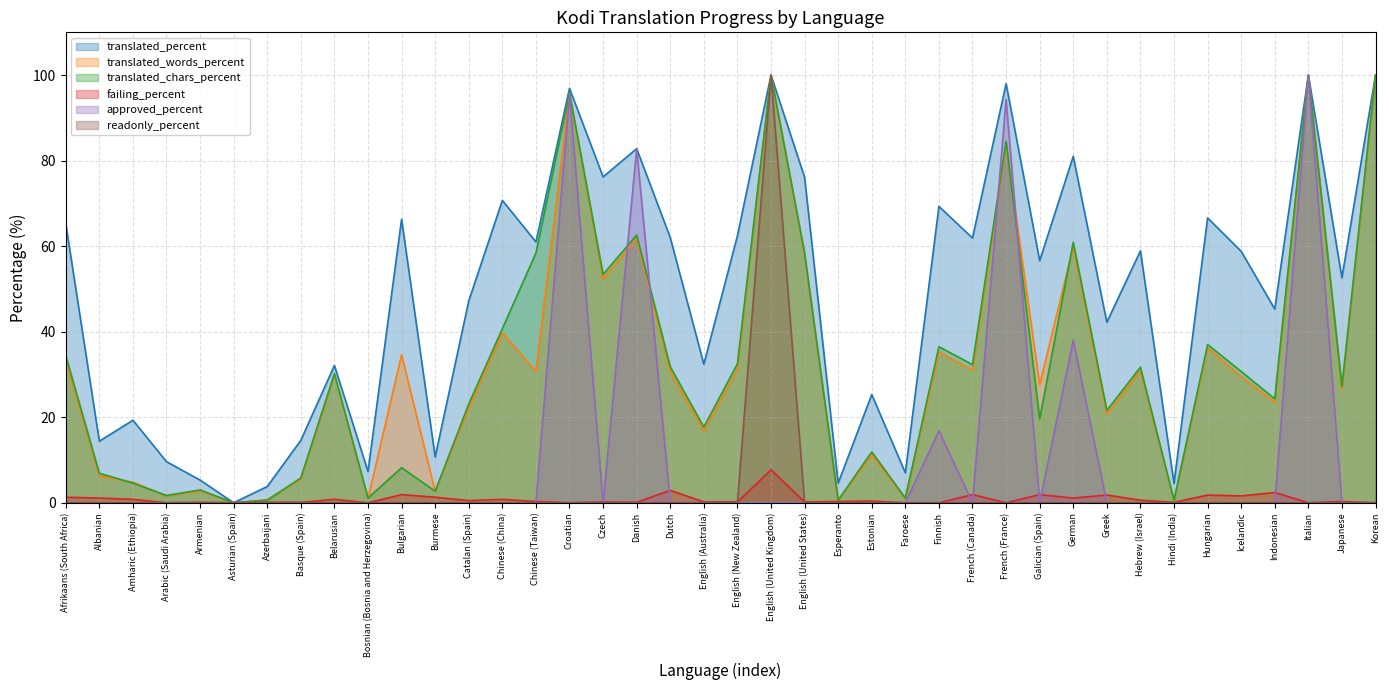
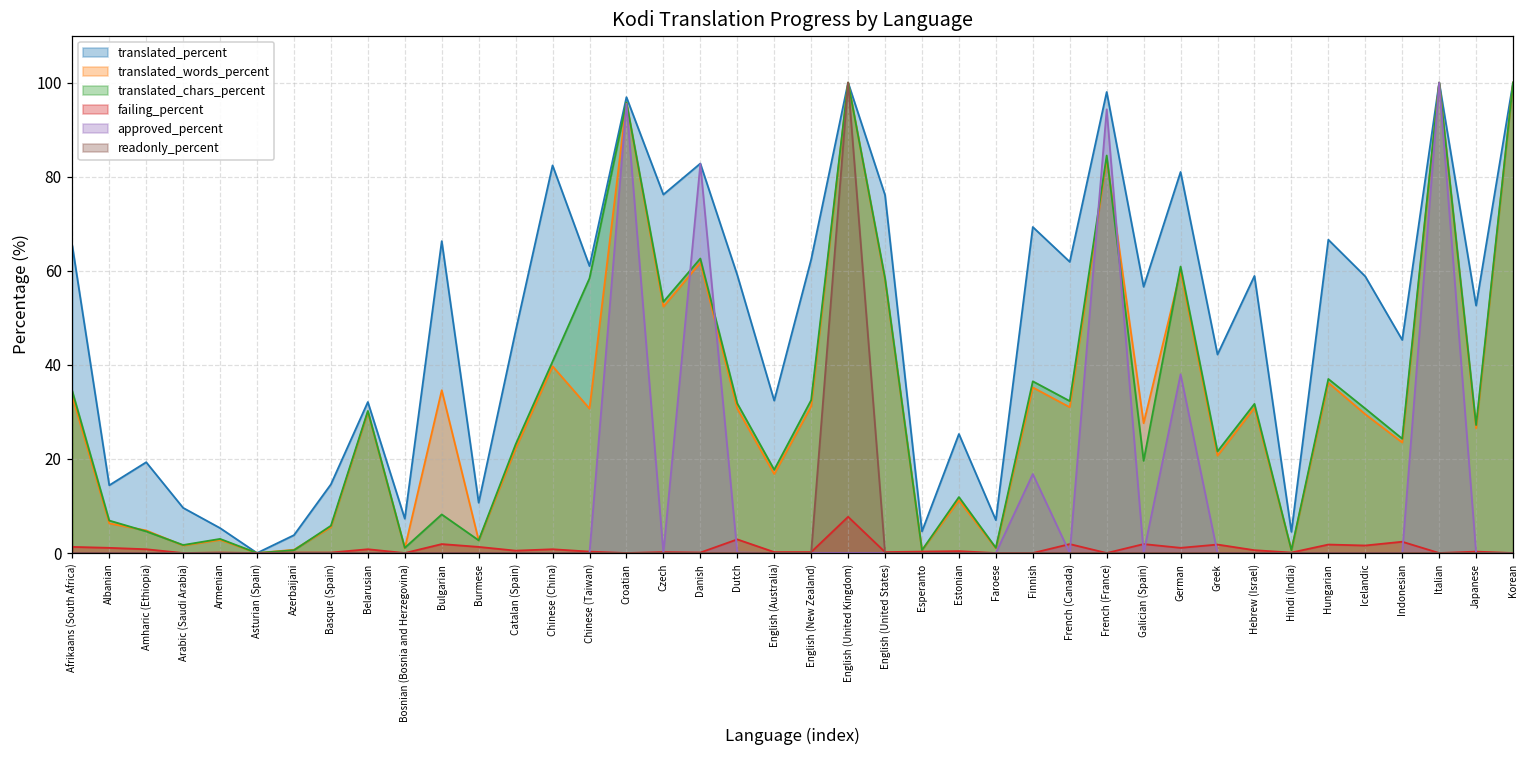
translated_percent, Chinese (China): 71 -> 82
translated_percent, Dutch: 62 -> 59
